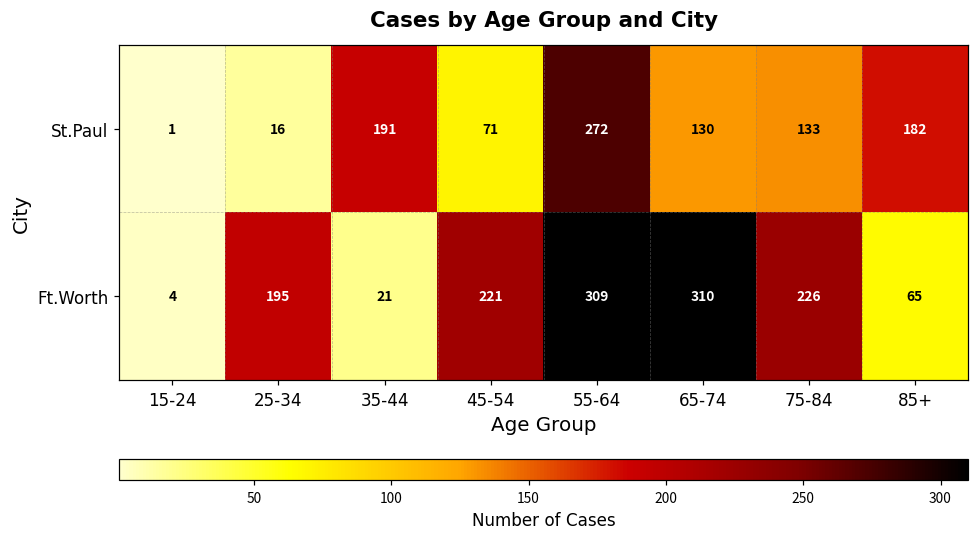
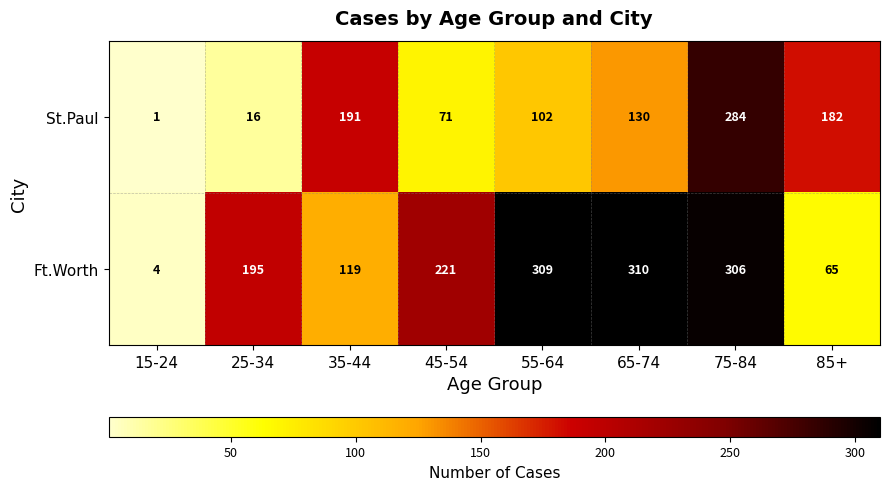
St.Paul, 55-64: 272 -> 102
St.Paul, 75-84: 133 -> 284
Ft.Worth, 35-44: 21 -> 119
Ft.Worth, 75-84: 226 -> 306
